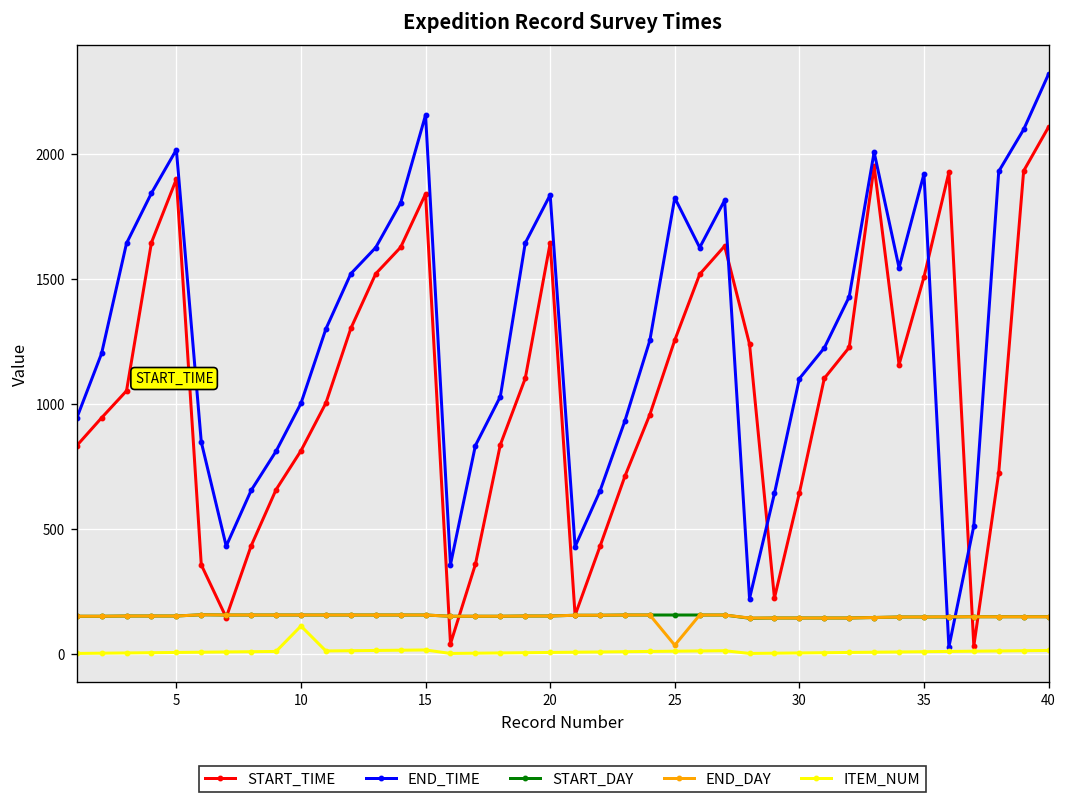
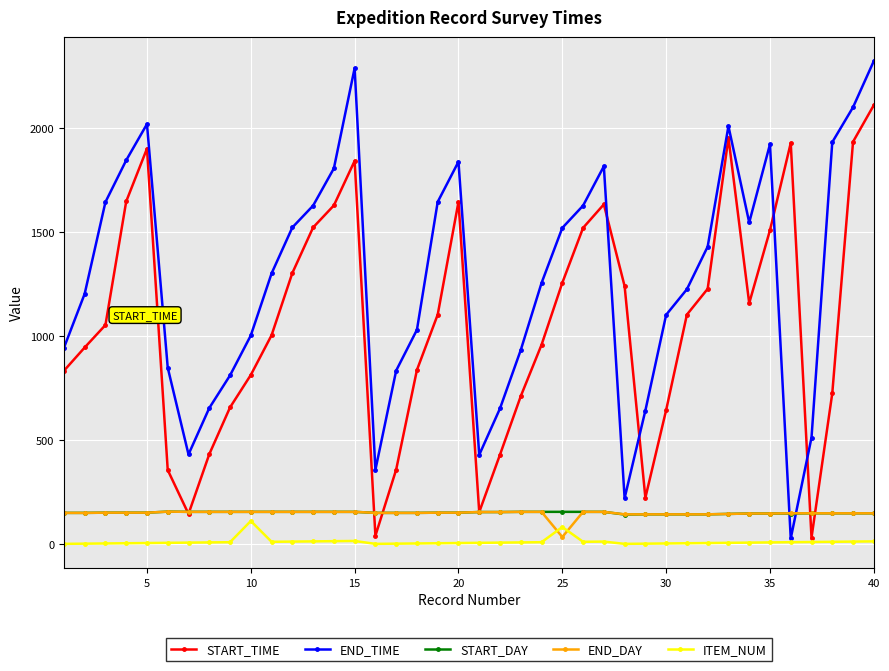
END_TIME, 15: 2160 -> 2290
END_TIME, 25: 1830 -> 1520
ITEM_NUM, 25: 10 -> 80
